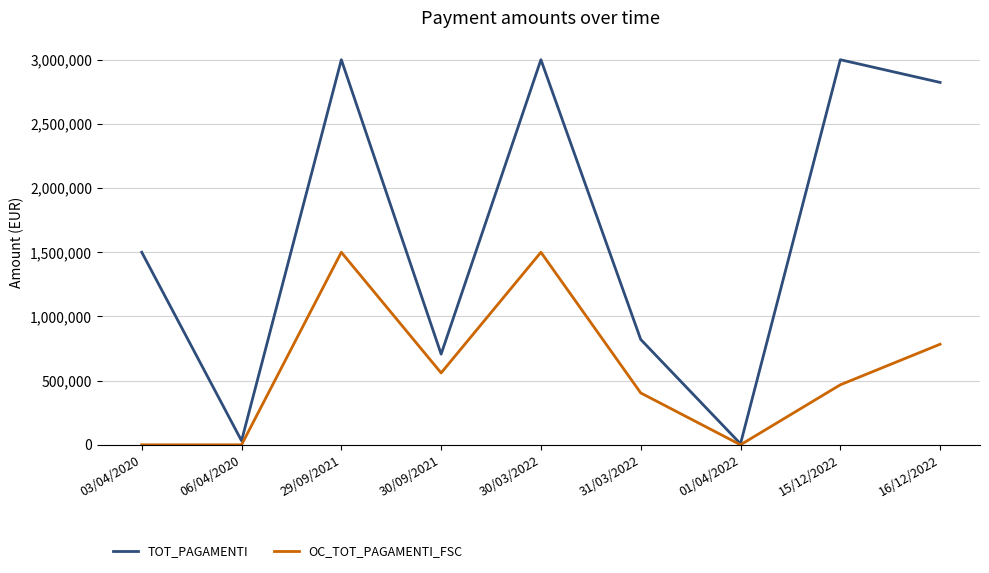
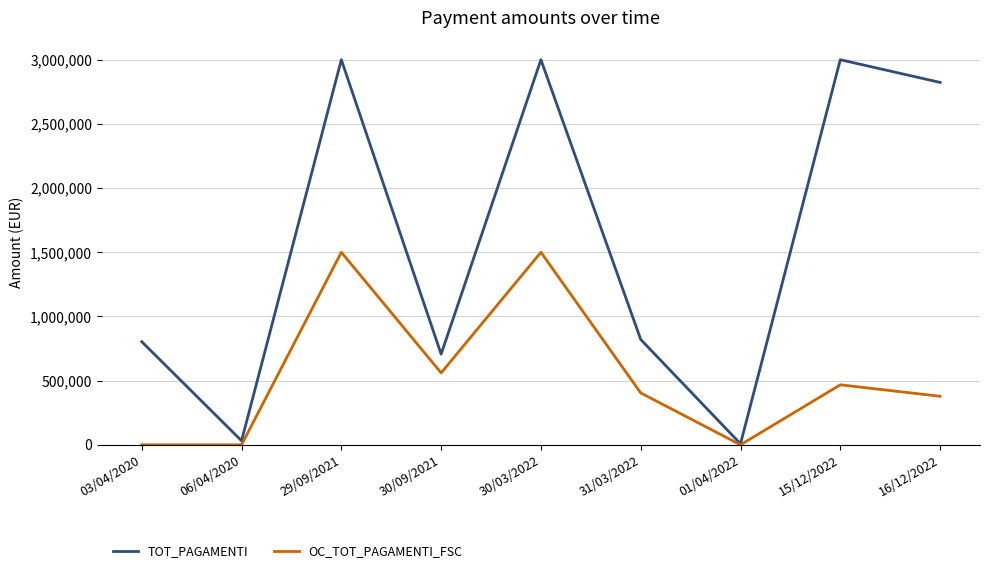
TOT_PAGAMENTI, 03/04/2020: 1,500,000 -> 800,000
OC_TOT_PAGAMENTI_FSC, 16/12/2022: 780,000 -> 380,000
